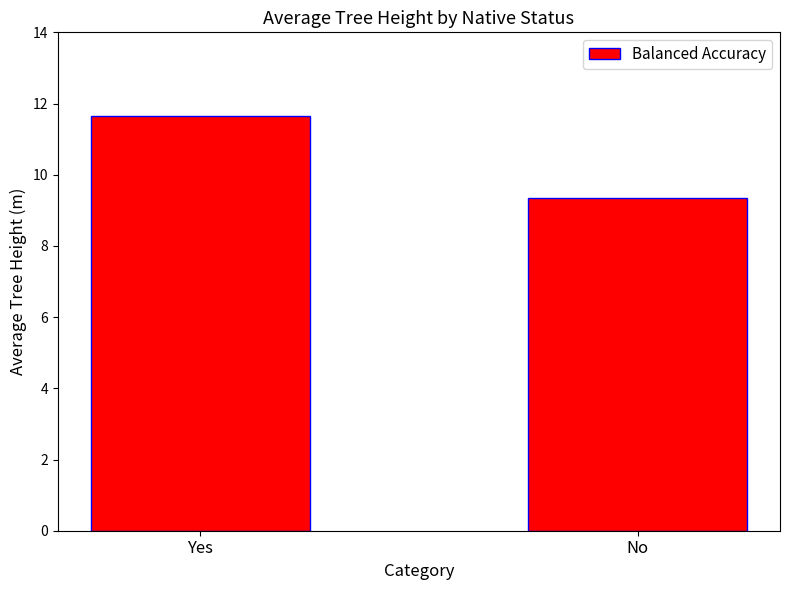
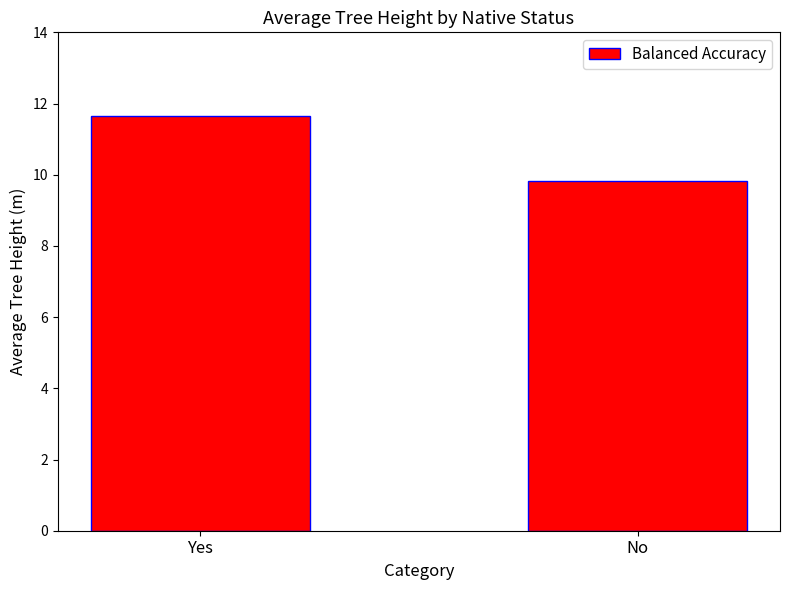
No: 9.3 -> 9.8
